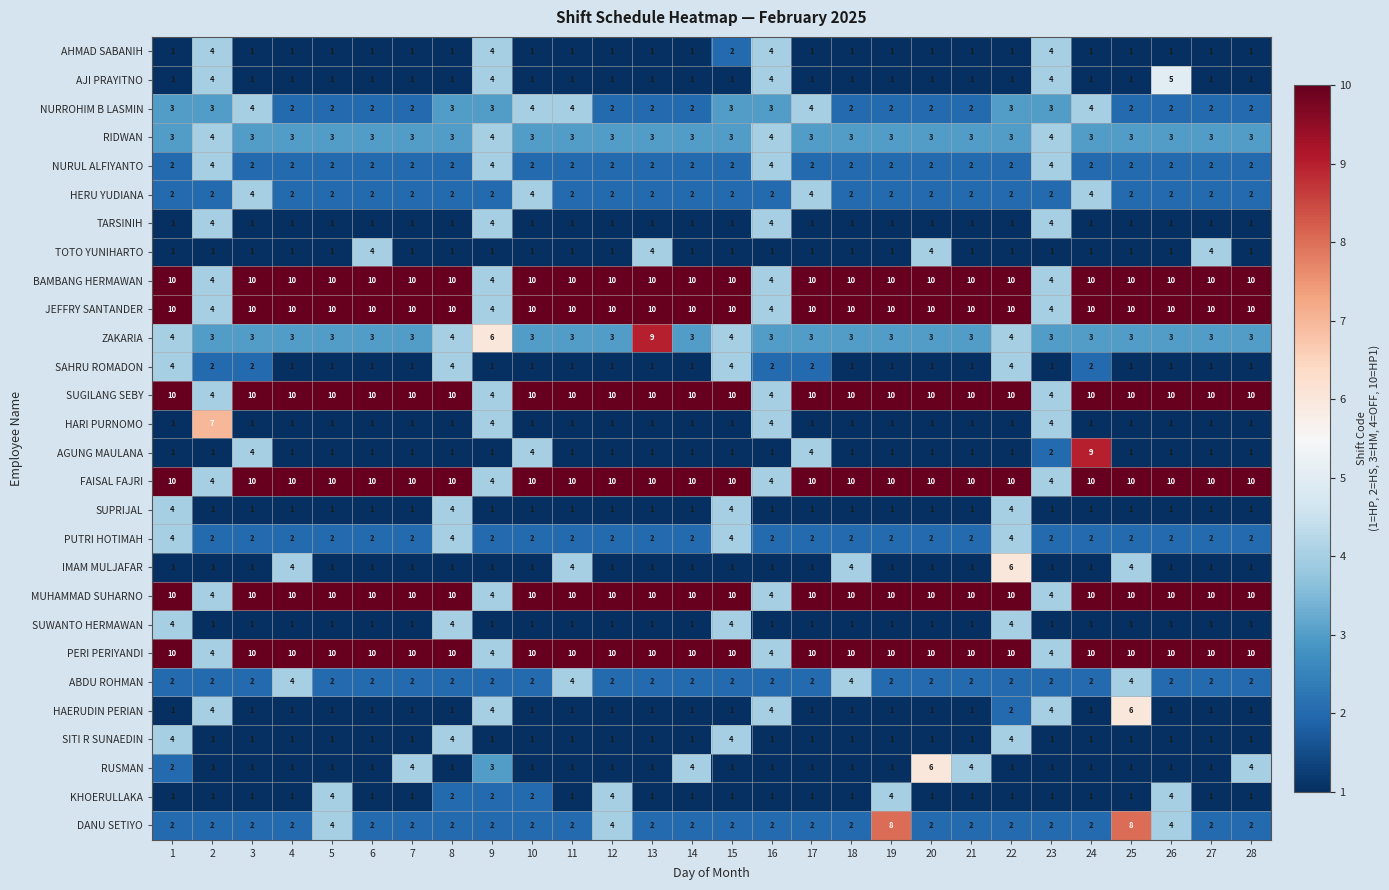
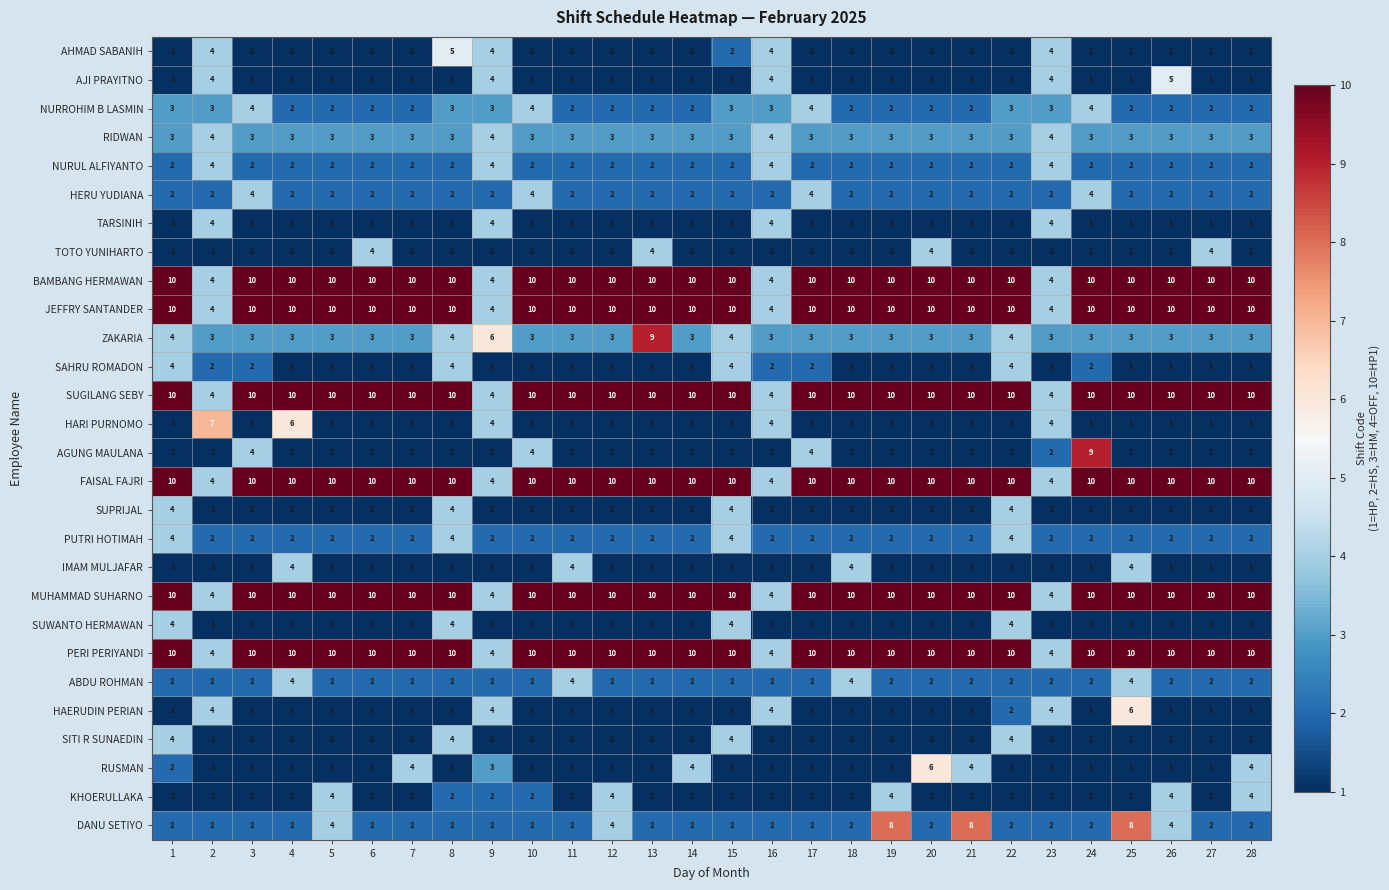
AHMAD SABANIH, 8: 1 -> 5
NURROHIM B LASMIN, 11: 4 -> 2
HARI PURNOMO, 4: 1 -> 6
IMAM MULJAFAR, 22: 6 -> 1
KHOERULLAKA, 28: 1 -> 4
DANU SETIYO, 21: 2 -> 8
